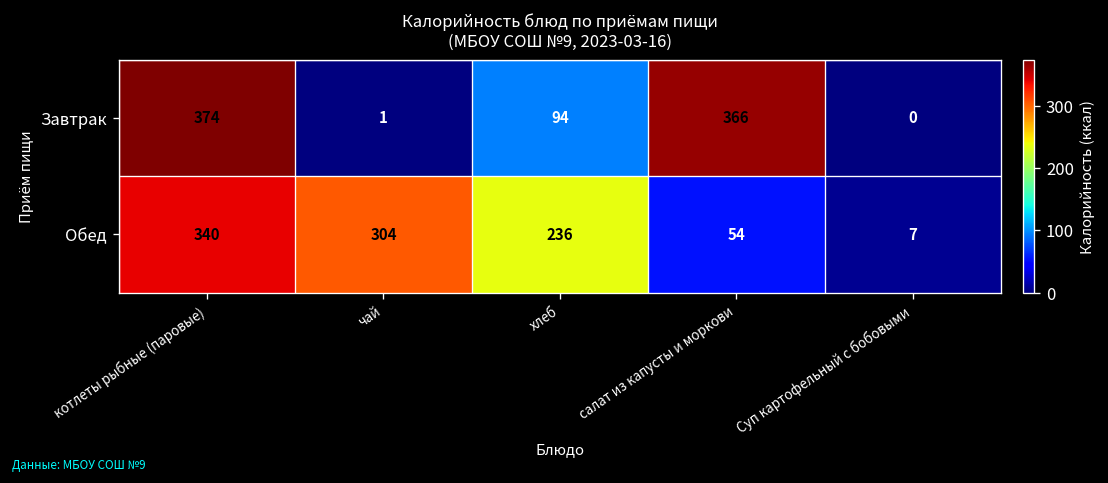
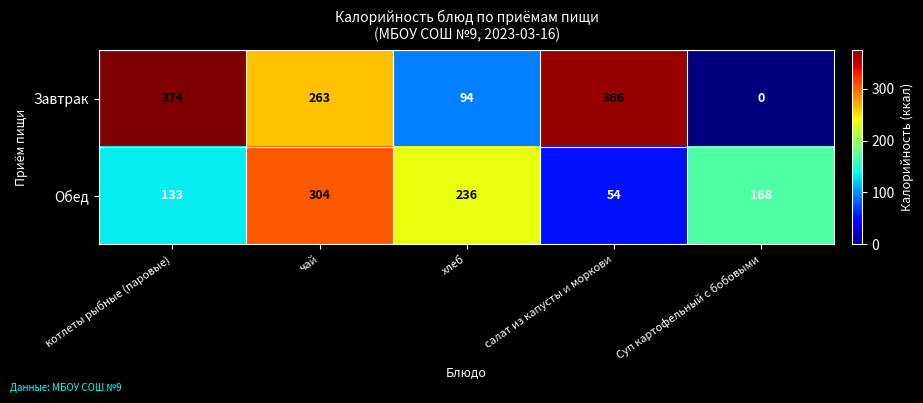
Завтрак, чай: 1 -> 263
Обед, котлеты рыбные (паровые): 340 -> 133
Обед, Суп картофельный с бобовыми: 7 -> 168
